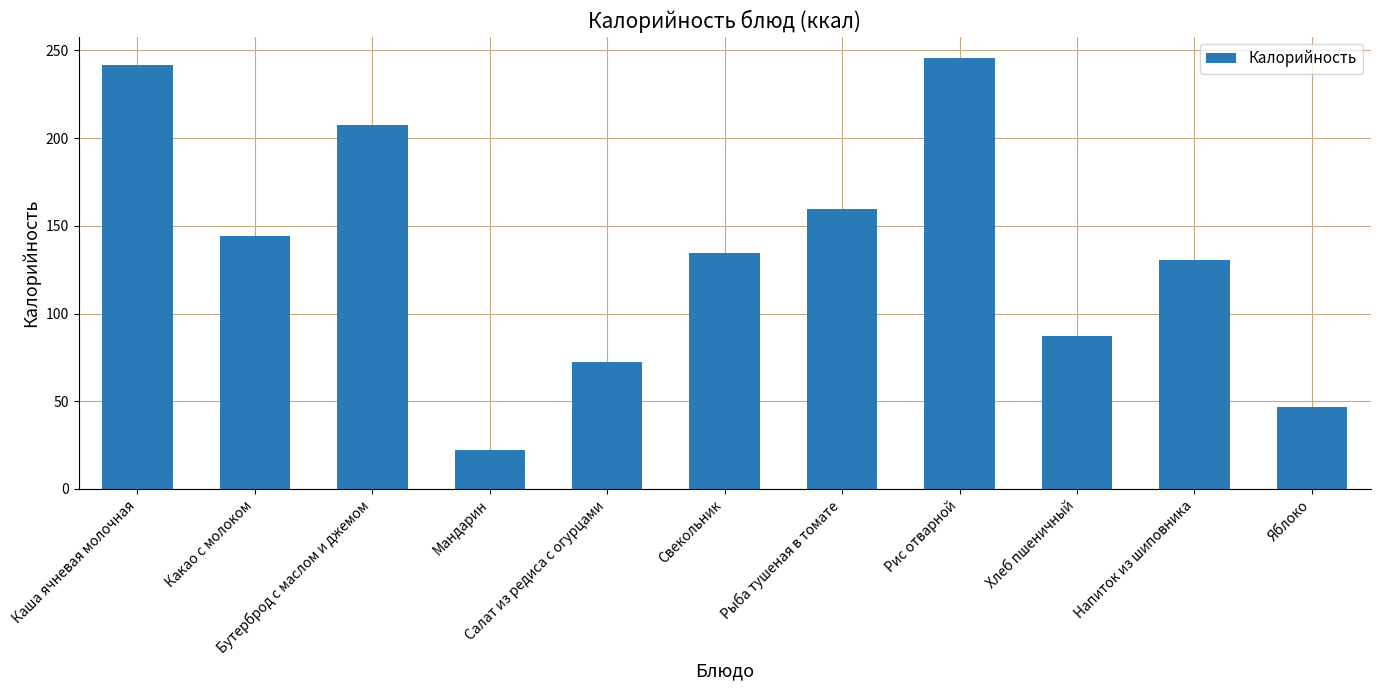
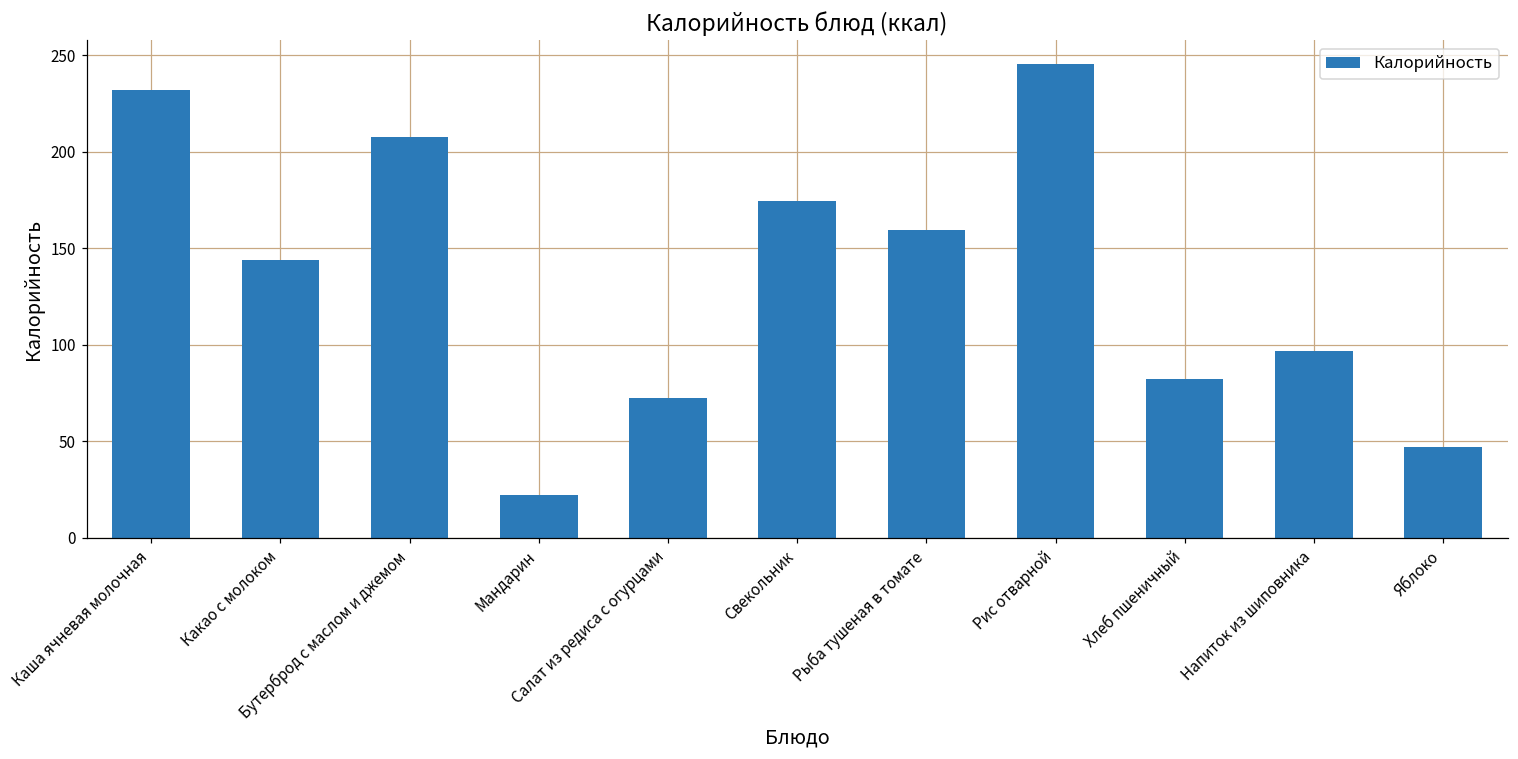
Каша ячневая молочная: 242 -> 232
Свекольник: 135 -> 175
Хлеб пшеничный: 87 -> 82
Напиток из шиповника: 130 -> 97
